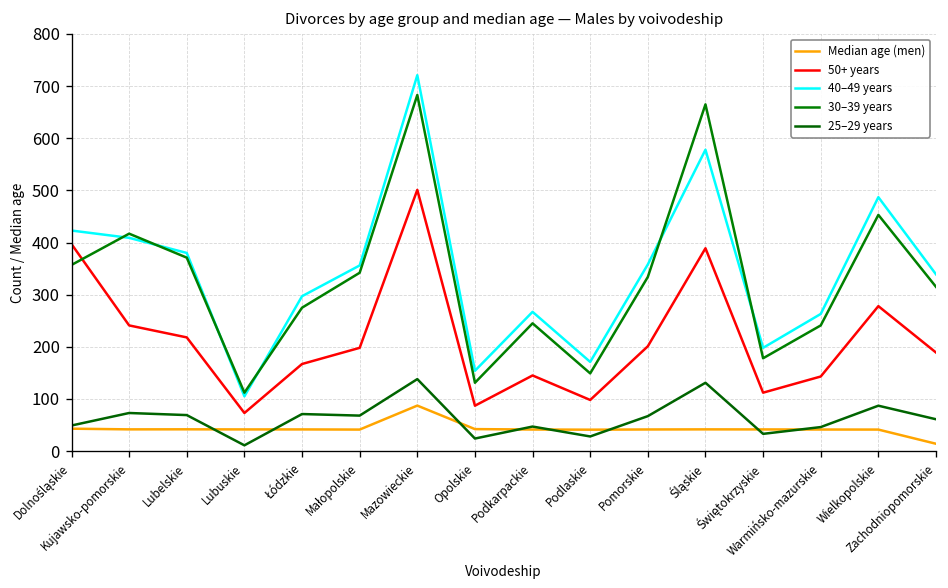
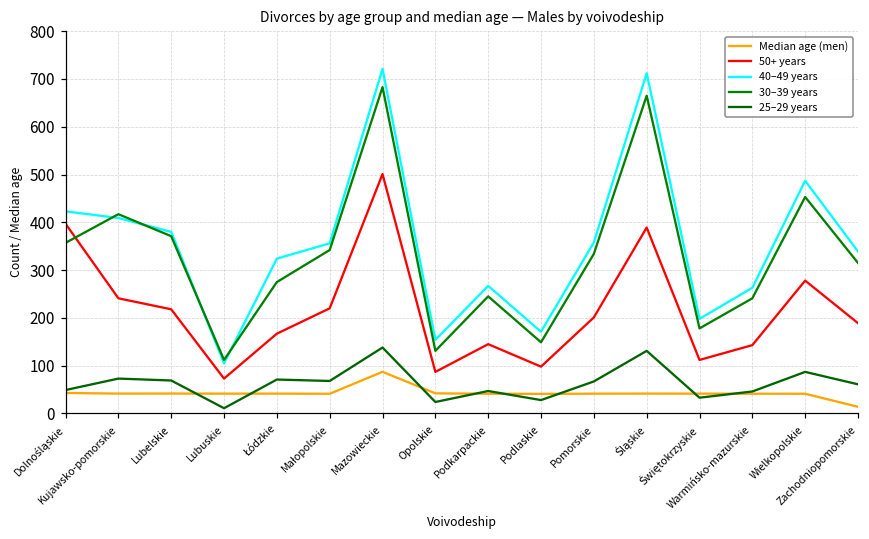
40–49 years, Łódzkie: 300 -> 320
50+ years, Małopolskie: 200 -> 220
40–49 years, Śląskie: 580 -> 710
